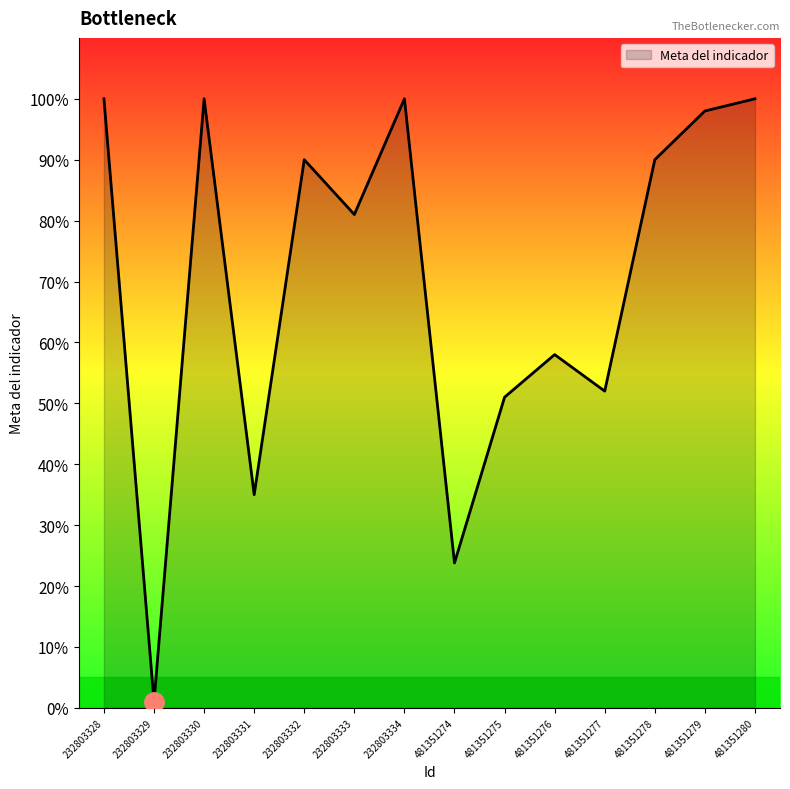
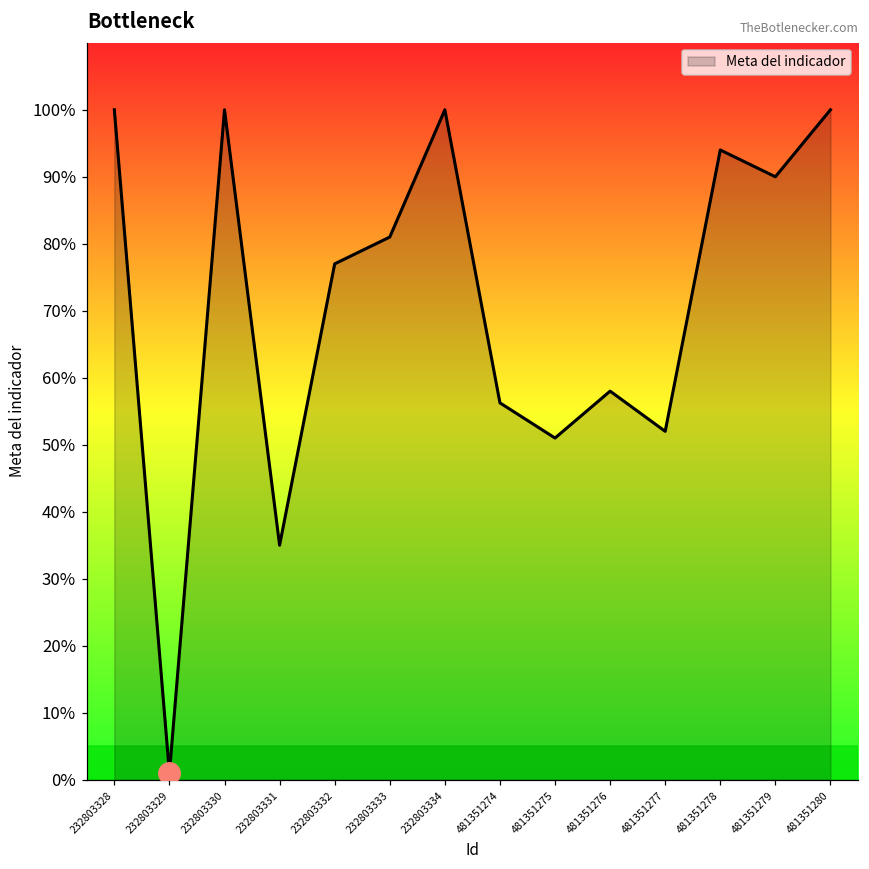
Meta del indicador, 232803332: 90% -> 77%
Meta del indicador, 481351274: 24% -> 56%
Meta del indicador, 481351278: 90% -> 94%
Meta del indicador, 481351279: 98% -> 90%
